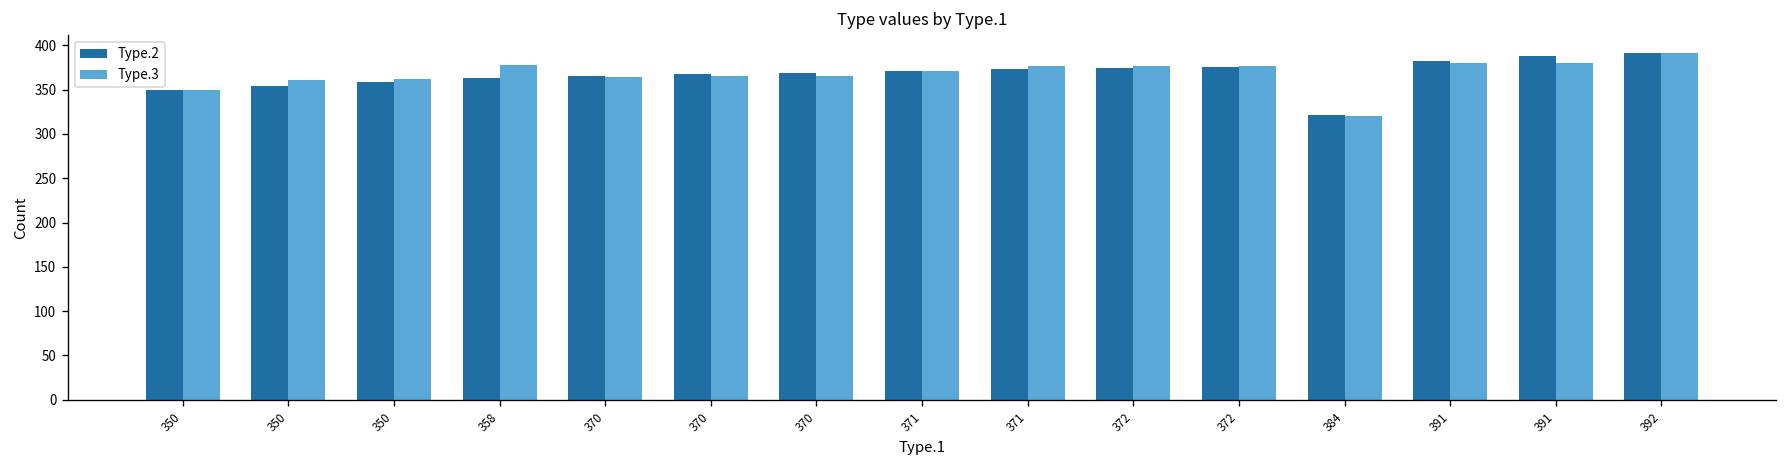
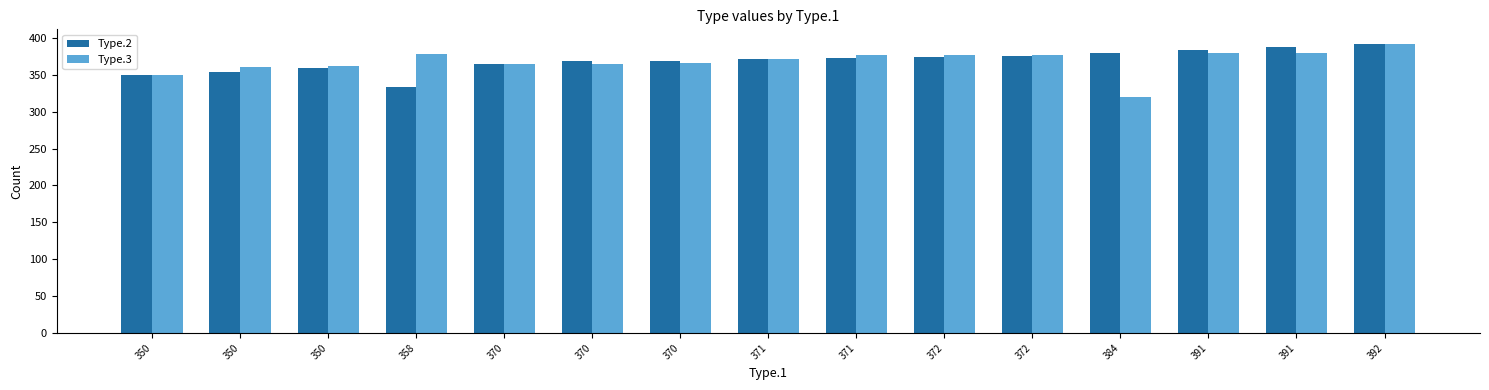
Type.2, 358: 360 -> 330
Type.2, 384: 320 -> 380
